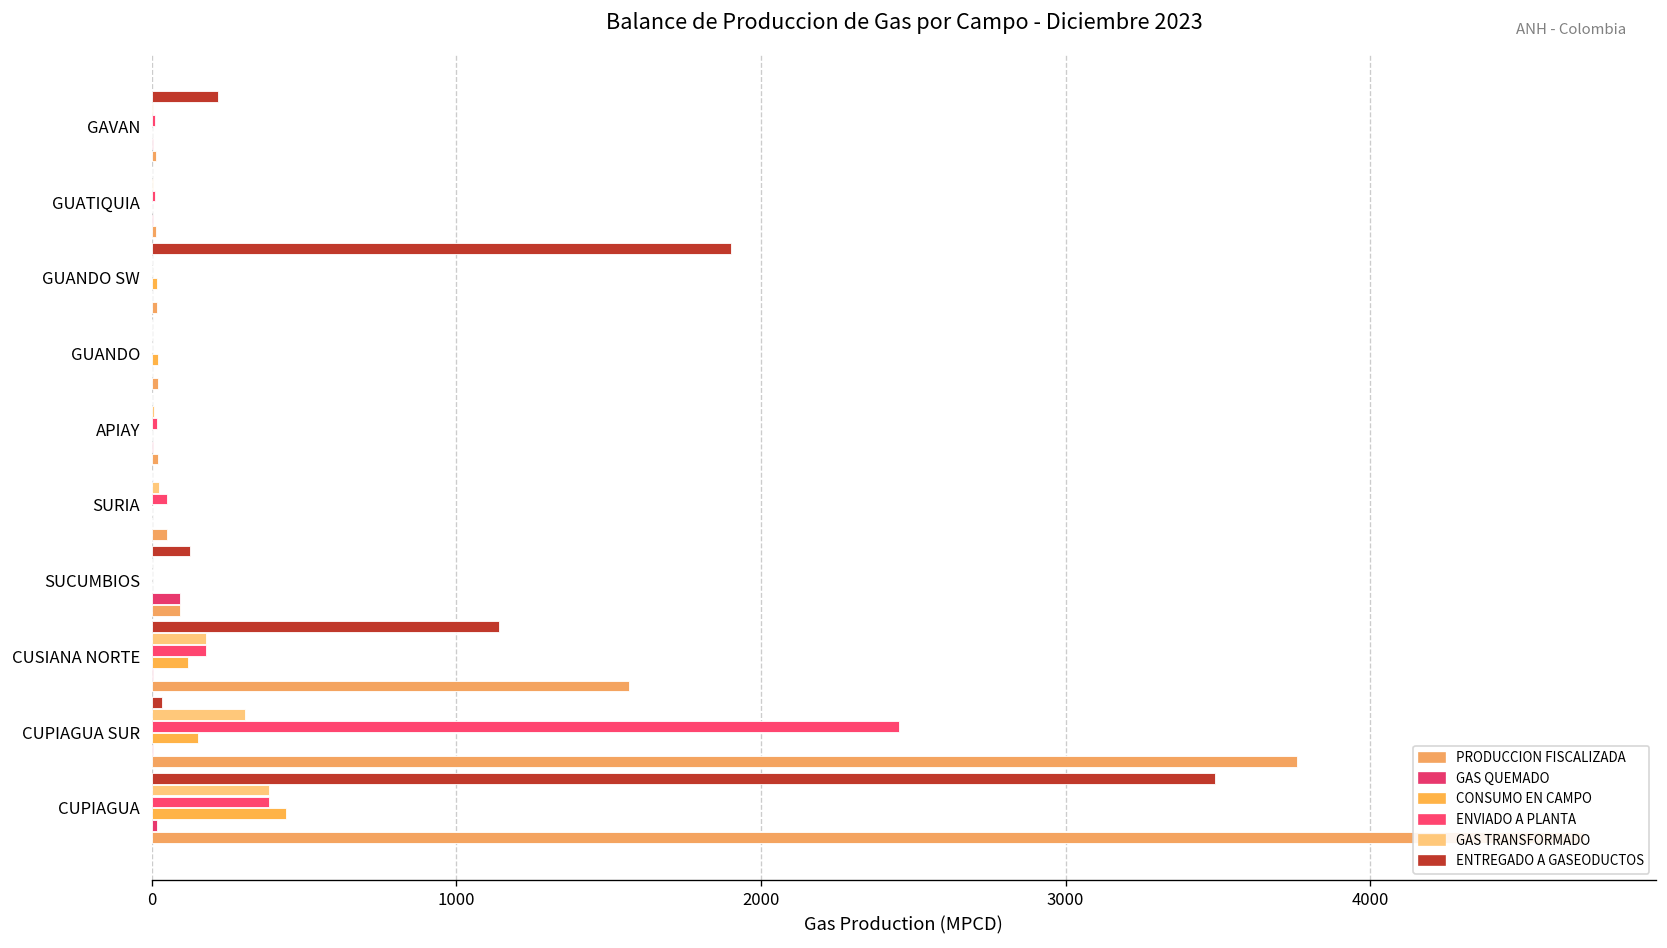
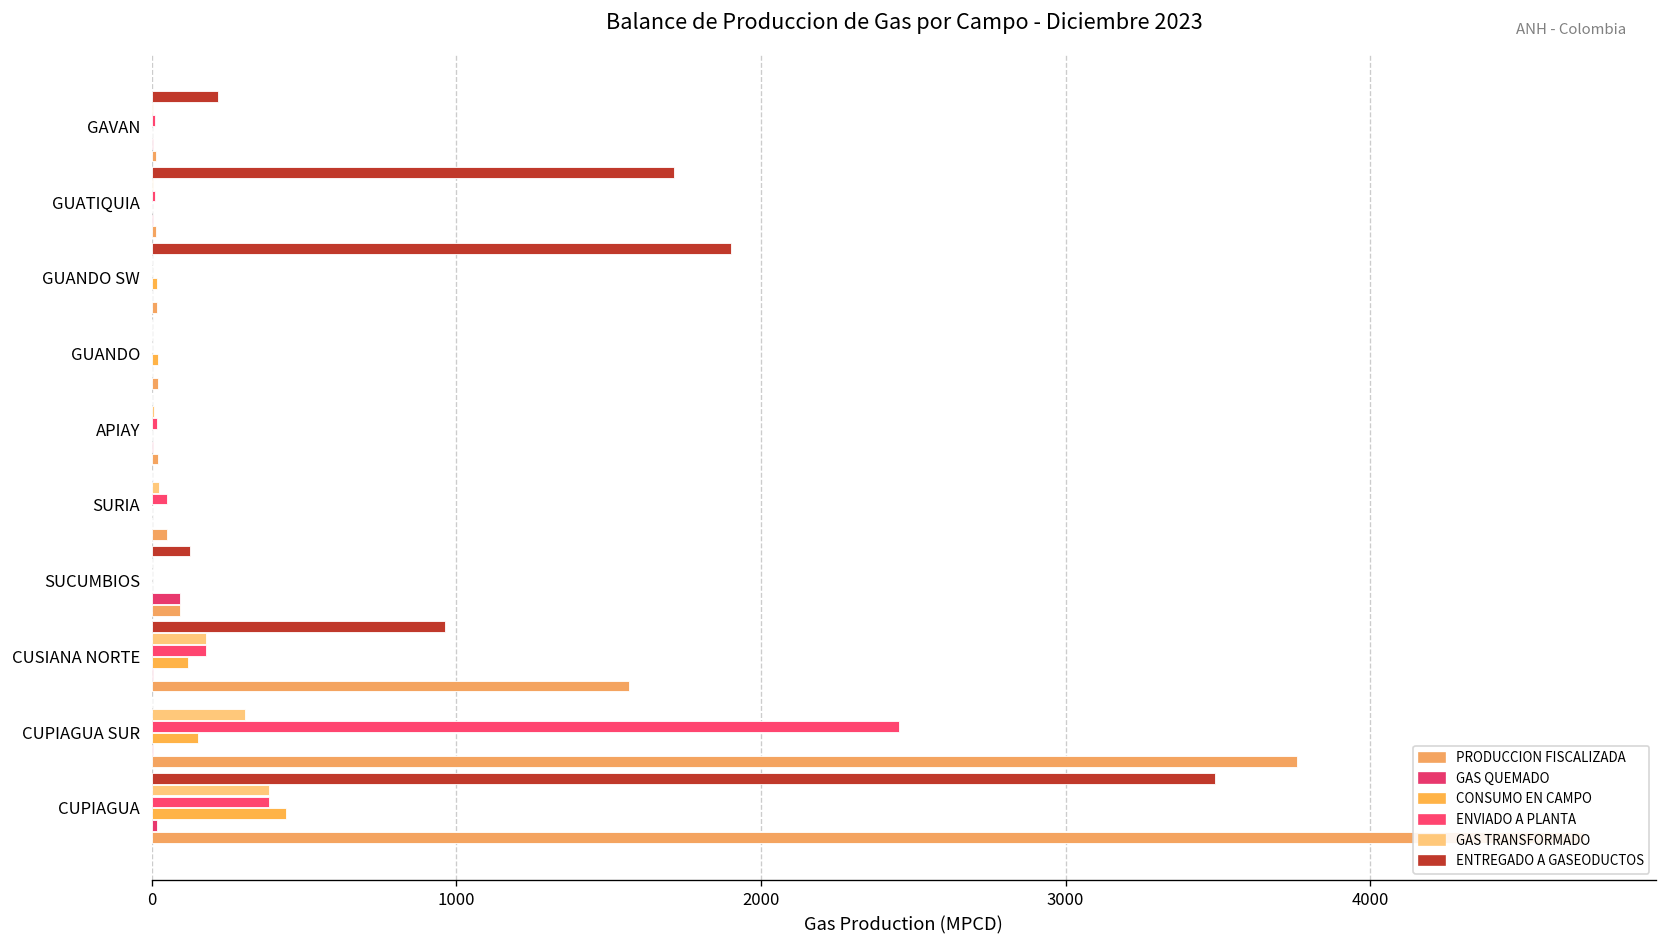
ENTREGADO A GASEODUCTOS, GUATIQUIA: 0 -> 1710
ENTREGADO A GASEODUCTOS, CUSIANA NORTE: 1140 -> 960
ENTREGADO A GASEODUCTOS, CUPIAGUA SUR: 30 -> 0
